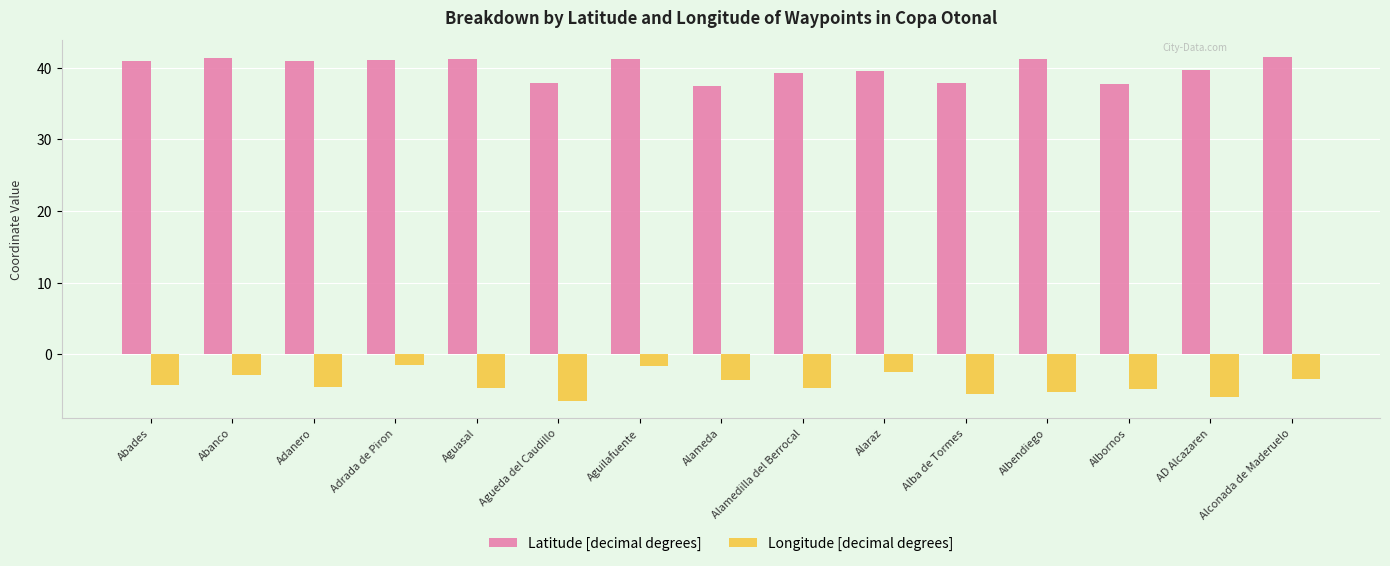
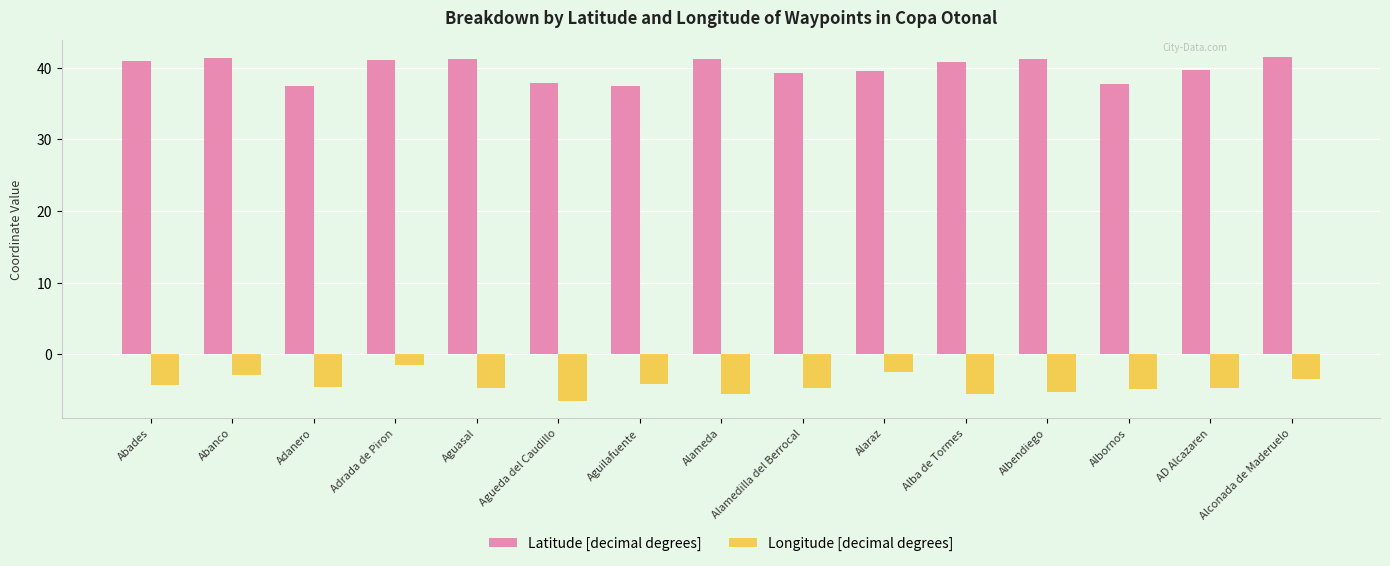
Latitude [decimal degrees], Adanero: 41 -> 37
Latitude [decimal degrees], Aguilafuente: 41 -> 37
Longitude [decimal degrees], Aguilafuente: -2 -> -4
Latitude [decimal degrees], Alameda: 37 -> 41
Longitude [decimal degrees], Alameda: -4 -> -6
Latitude [decimal degrees], Alba de Tormes: 38 -> 41
Longitude [decimal degrees], AD Alcazaren: -6 -> -5
